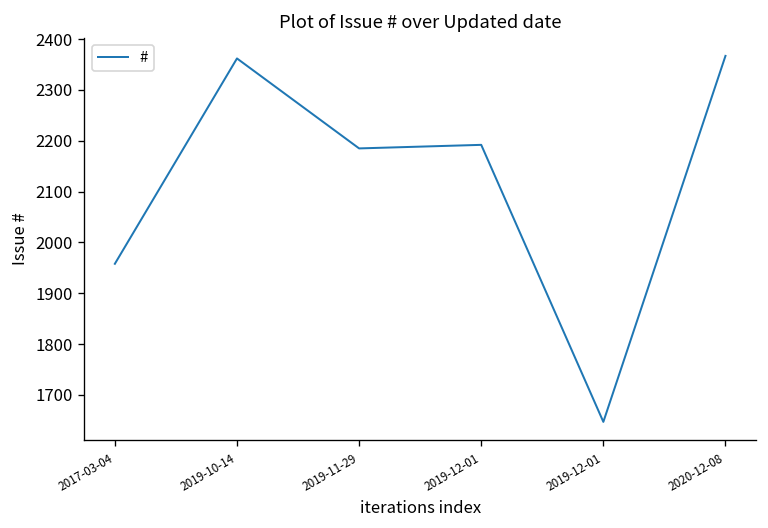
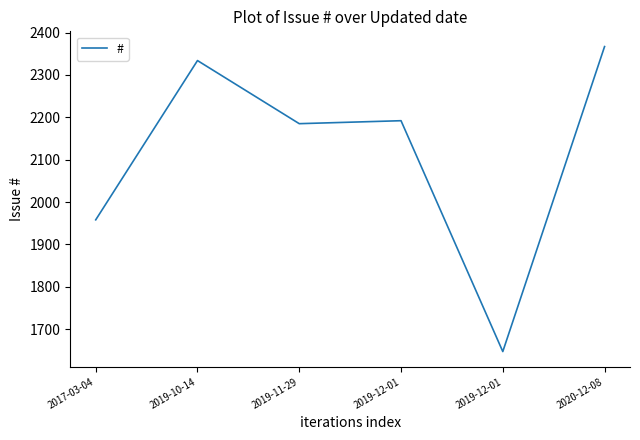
2019-10-14: 2360 -> 2330
